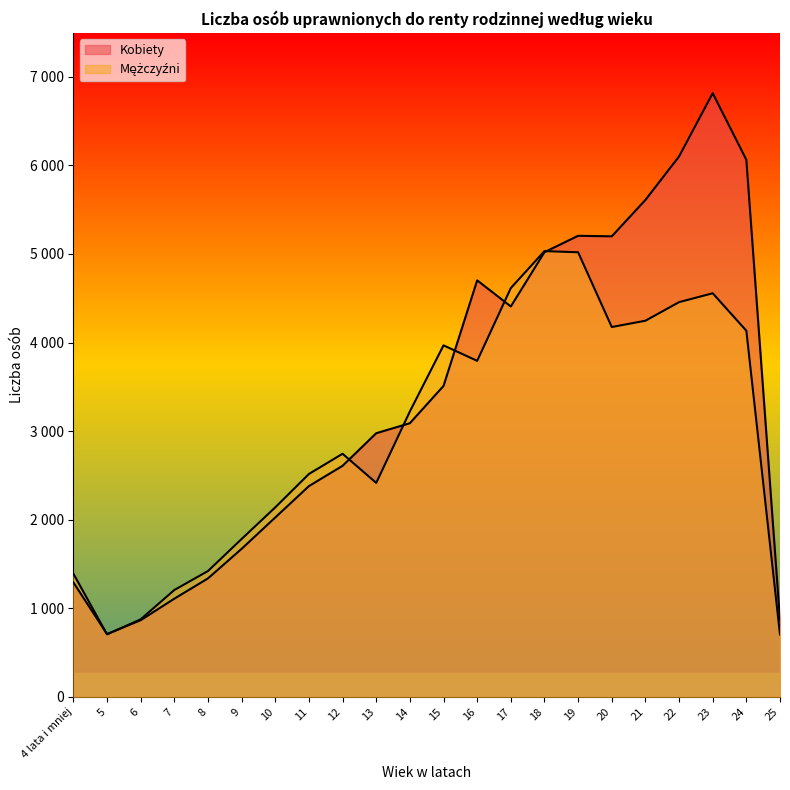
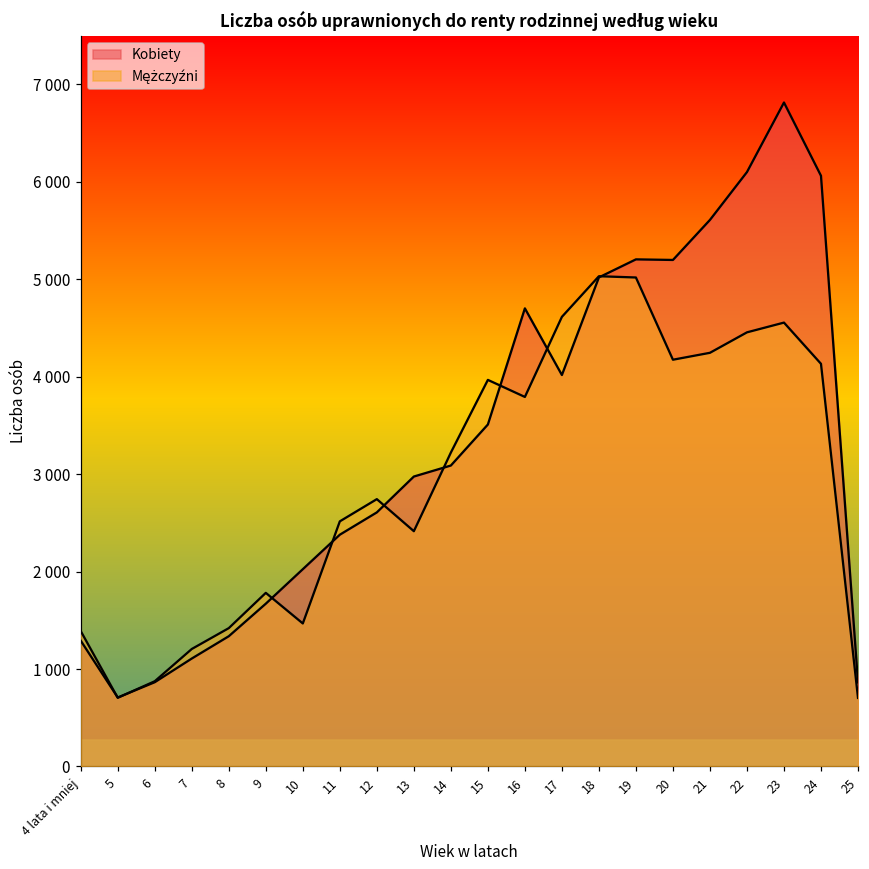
Mężczyźni, 10: 2100 -> 1500
Kobiety, 17: 4400 -> 4000
